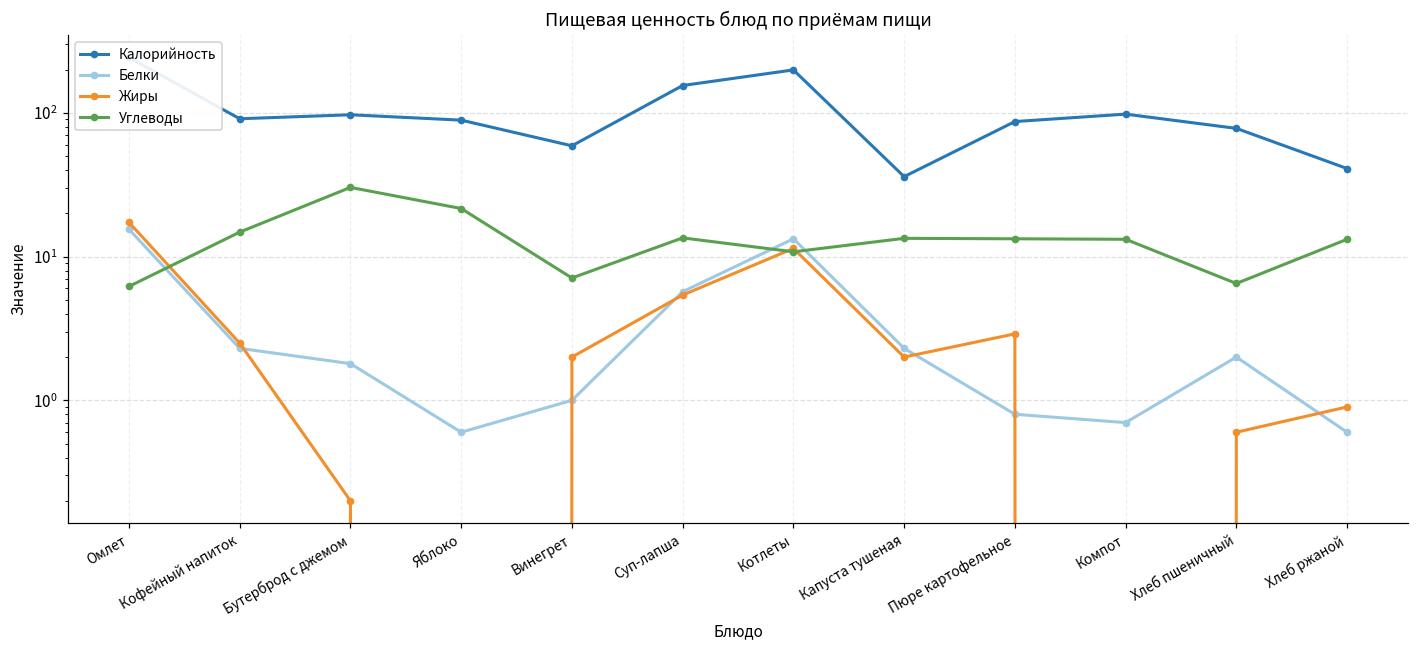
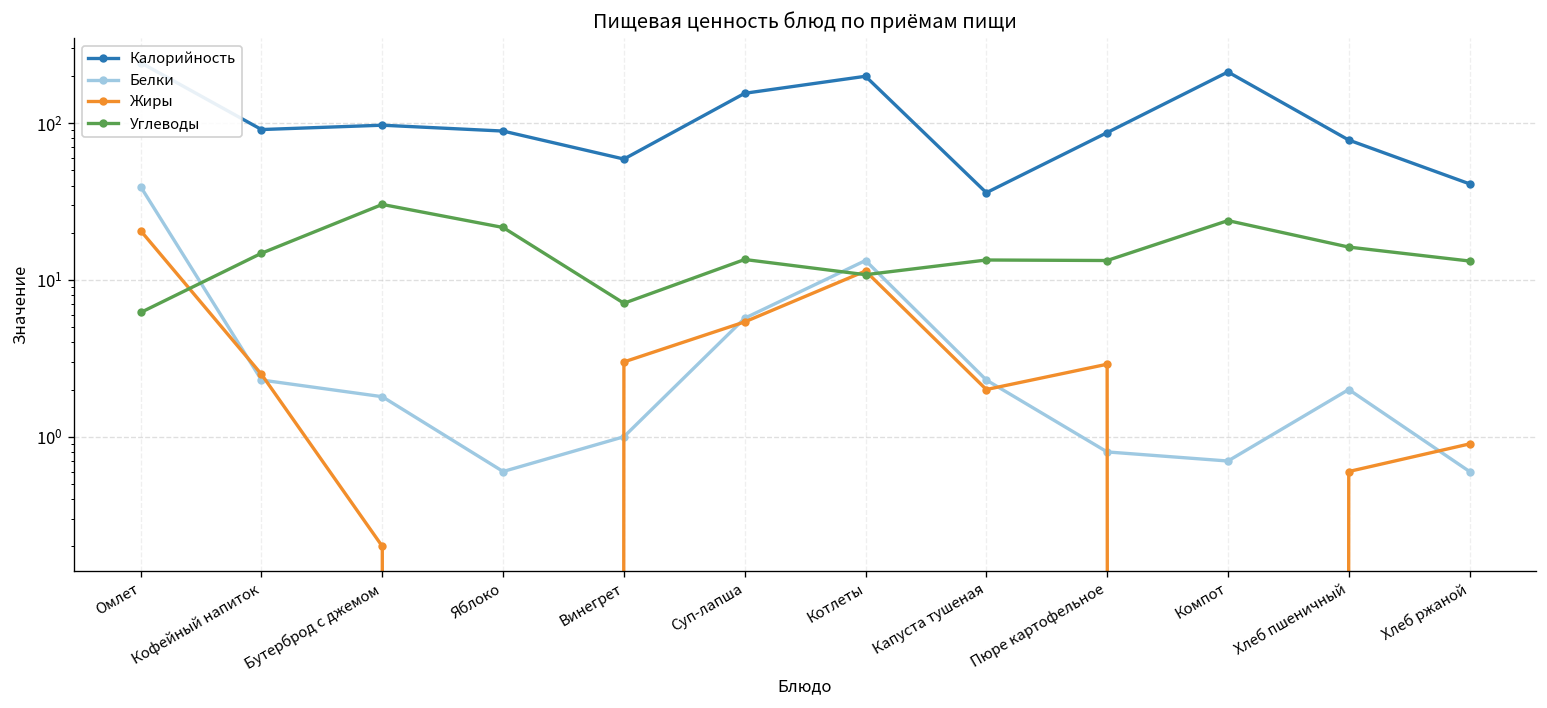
Белки, Омлет: 16 -> 39
Жиры, Омлет: 17 -> 21
Жиры, Винегрет: 2 -> 3
Калорийность, Компот: 100 -> 210
Углеводы, Компот: 13 -> 24
Углеводы, Хлеб пшеничный: 7 -> 16
